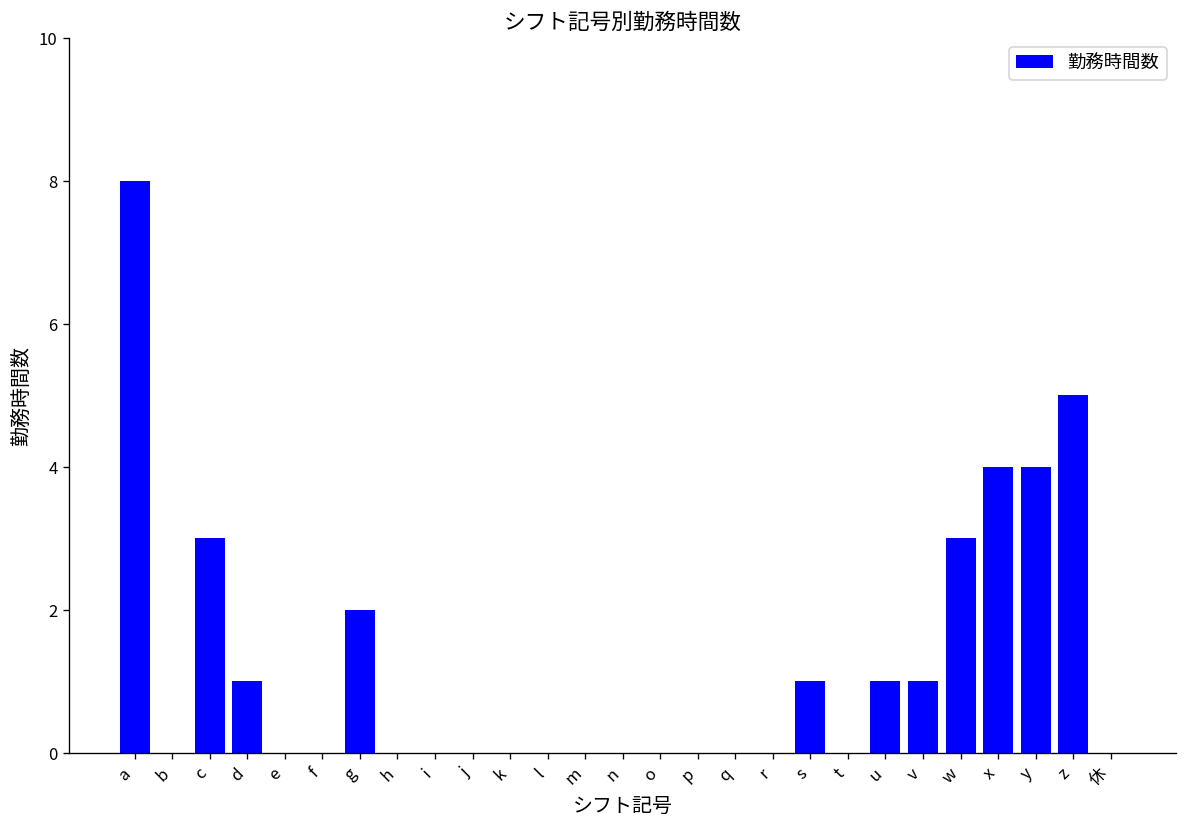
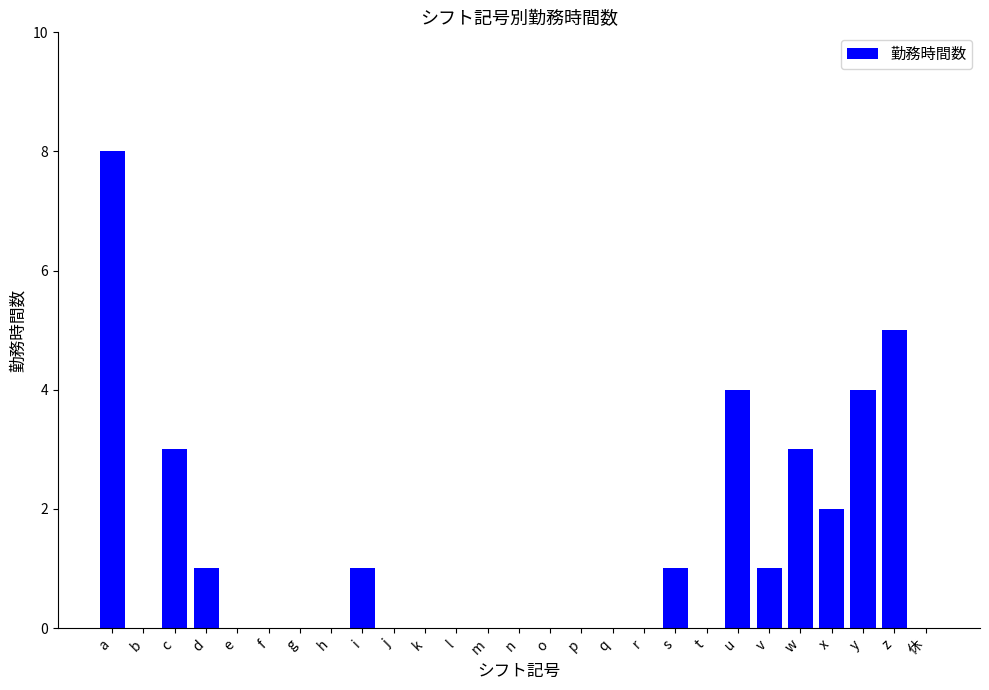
g: 2 -> 0
i: 0 -> 1
u: 1 -> 4
x: 4 -> 2
